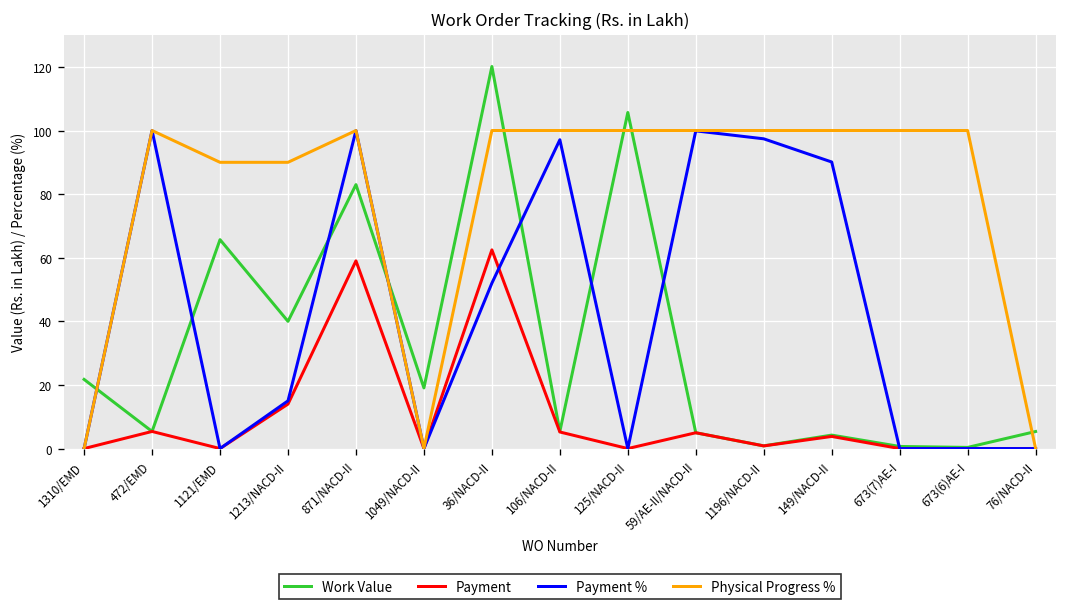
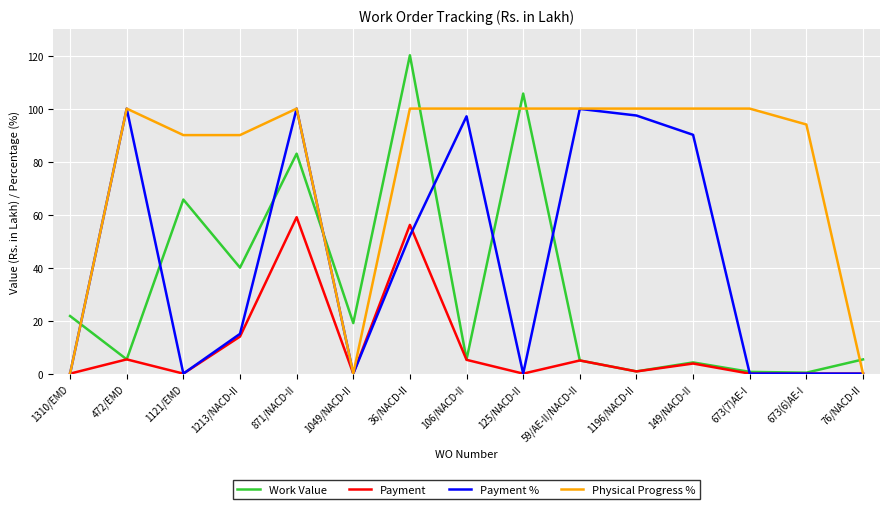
Payment, 36/NACD-II: 62 -> 56
Physical Progress %, 673(6)AE-I: 100 -> 94
